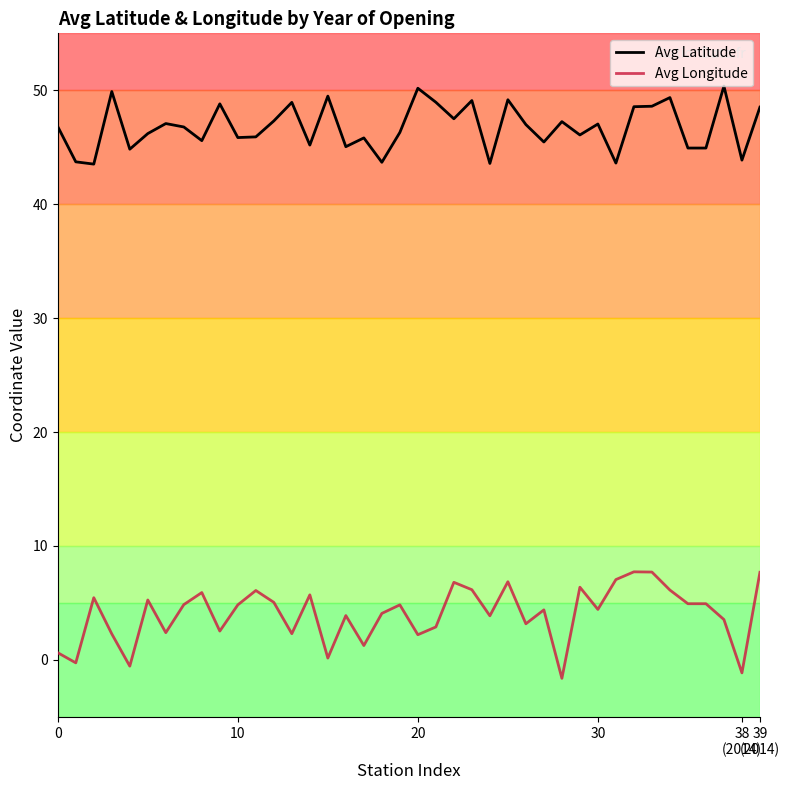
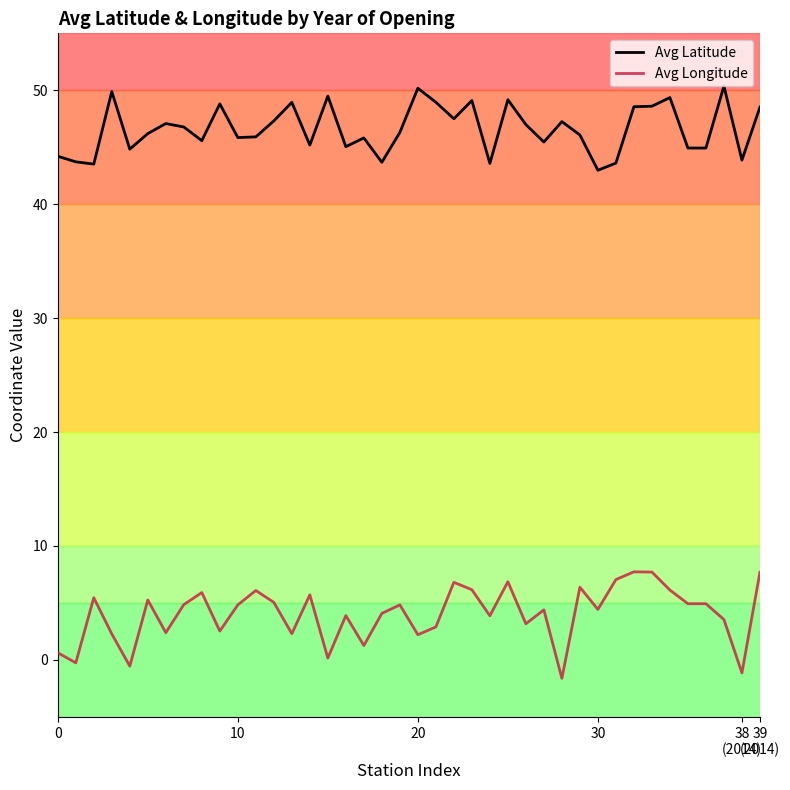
Avg Latitude, 0: 46.8 -> 44.2
Avg Latitude, 30: 47.0 -> 43.0
